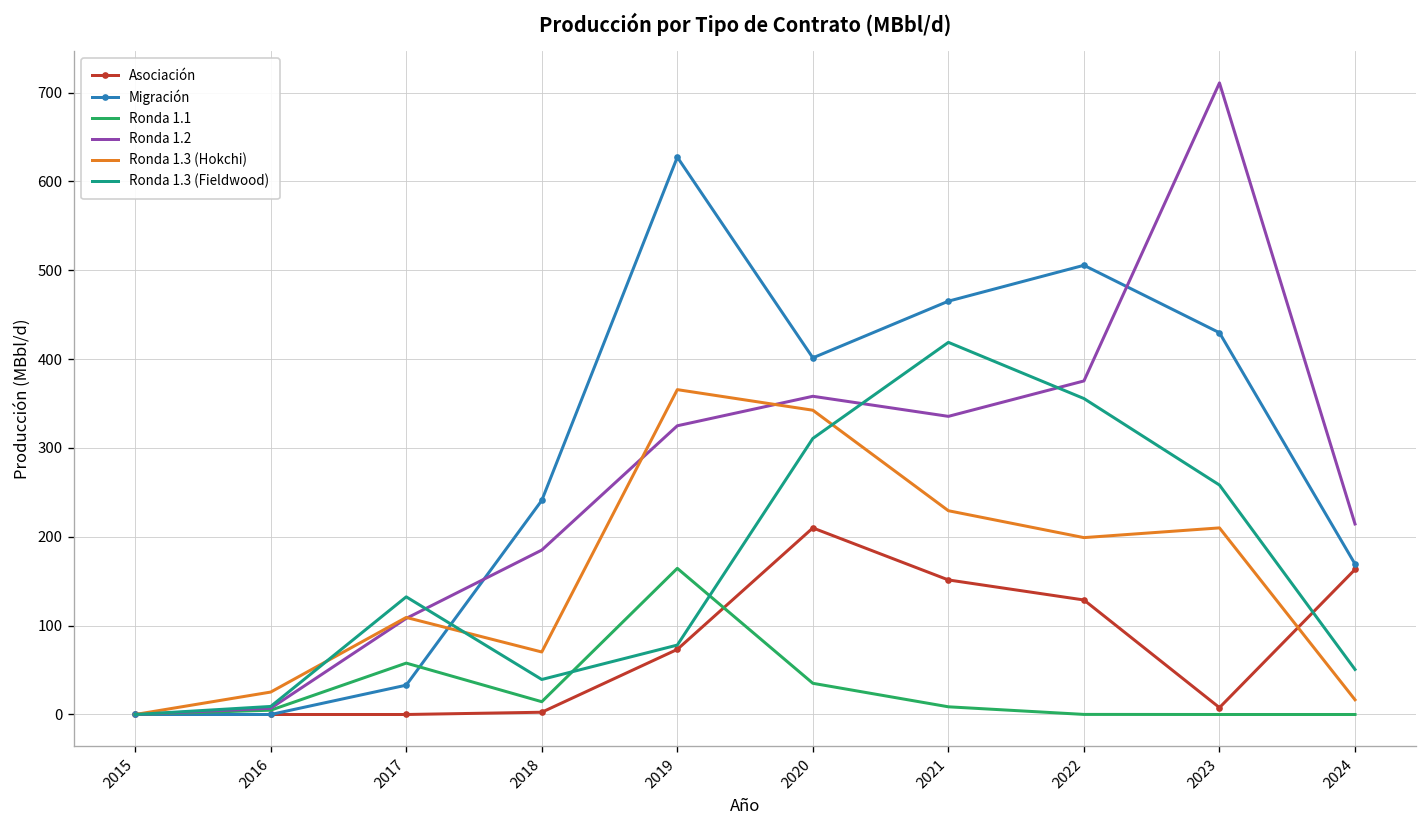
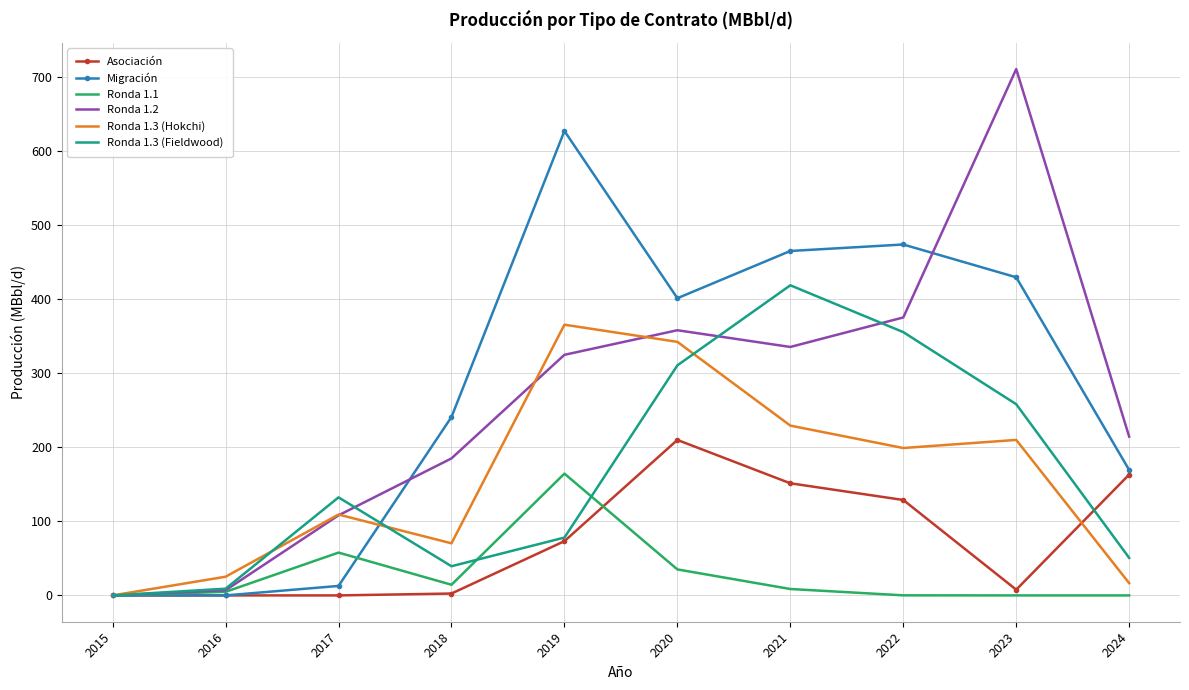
Migración, 2017: 30 -> 10
Migración, 2022: 510 -> 470
